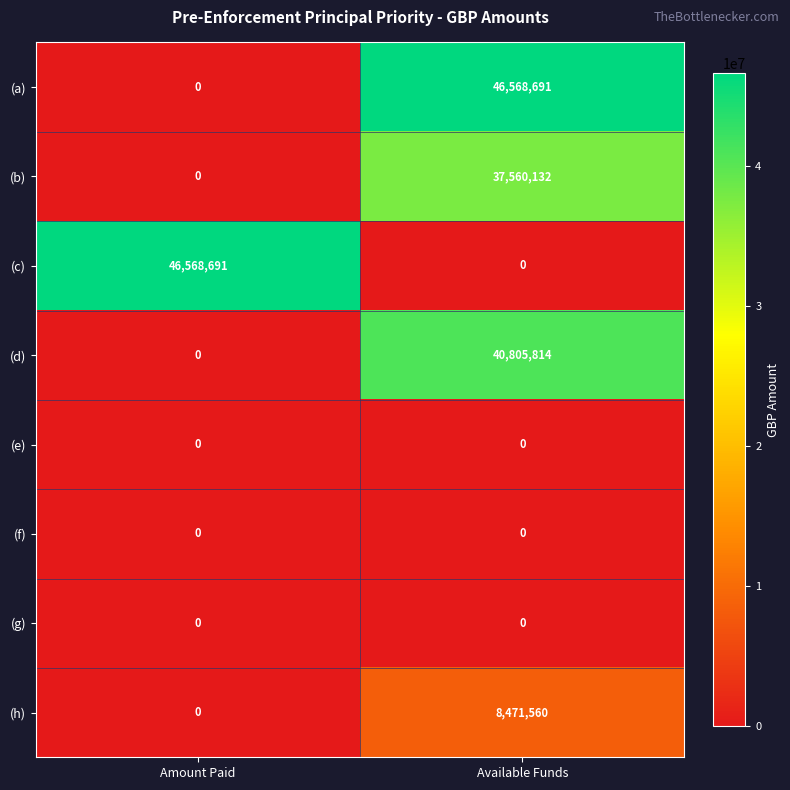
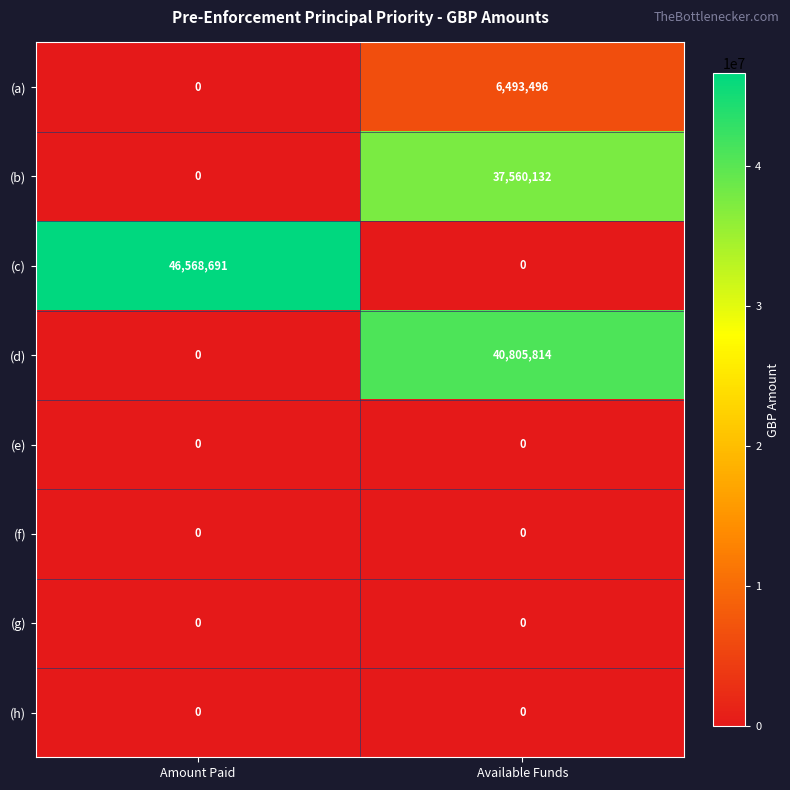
(a), Available Funds: 46,568,691 -> 6,493,496
(h), Available Funds: 8,471,560 -> 0
